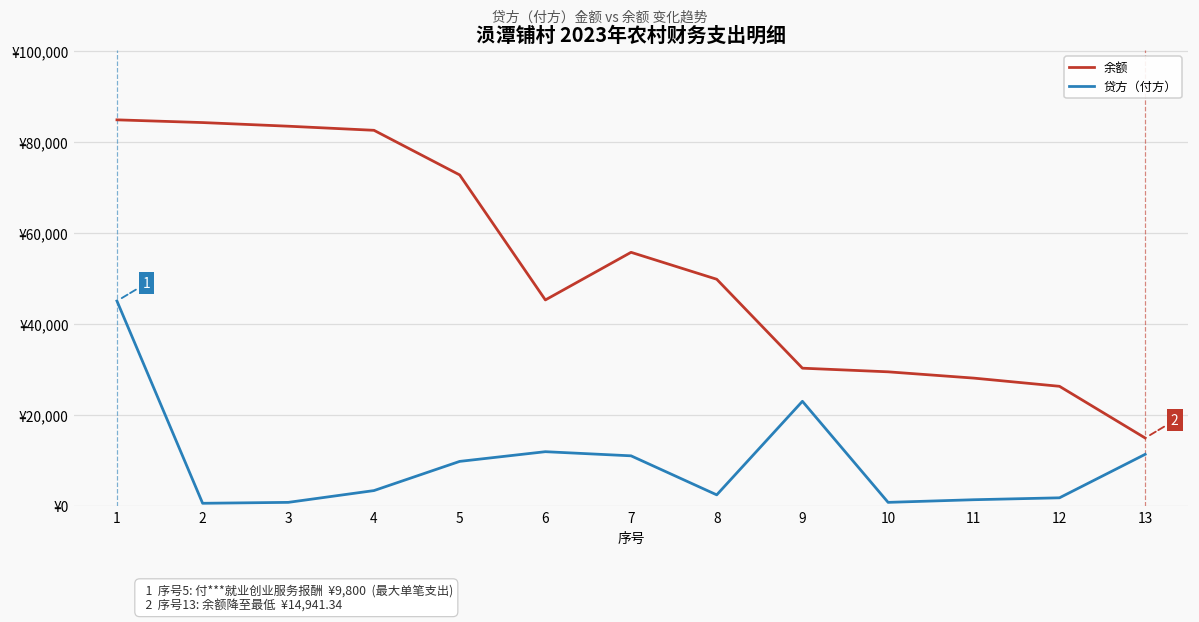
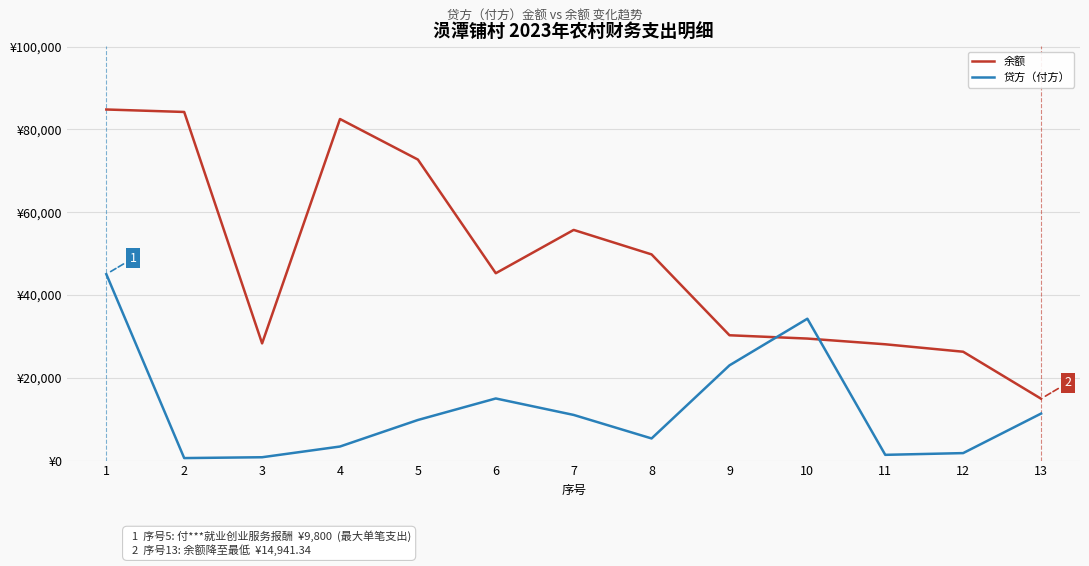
余额, 3: ¥83,000 -> ¥28,000
贷方（付方）, 6: ¥12,000 -> ¥15,000
贷方（付方）, 8: ¥2,000 -> ¥5,000
贷方（付方）, 10: ¥1,000 -> ¥34,000
